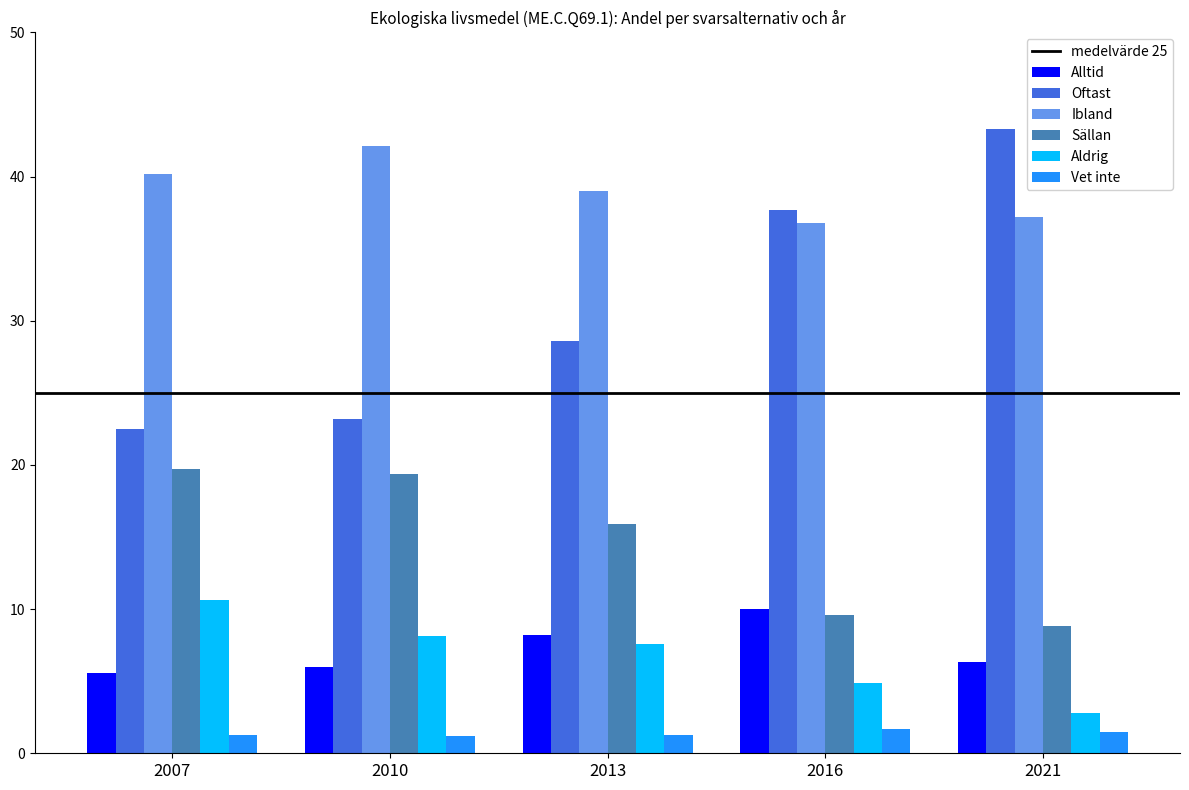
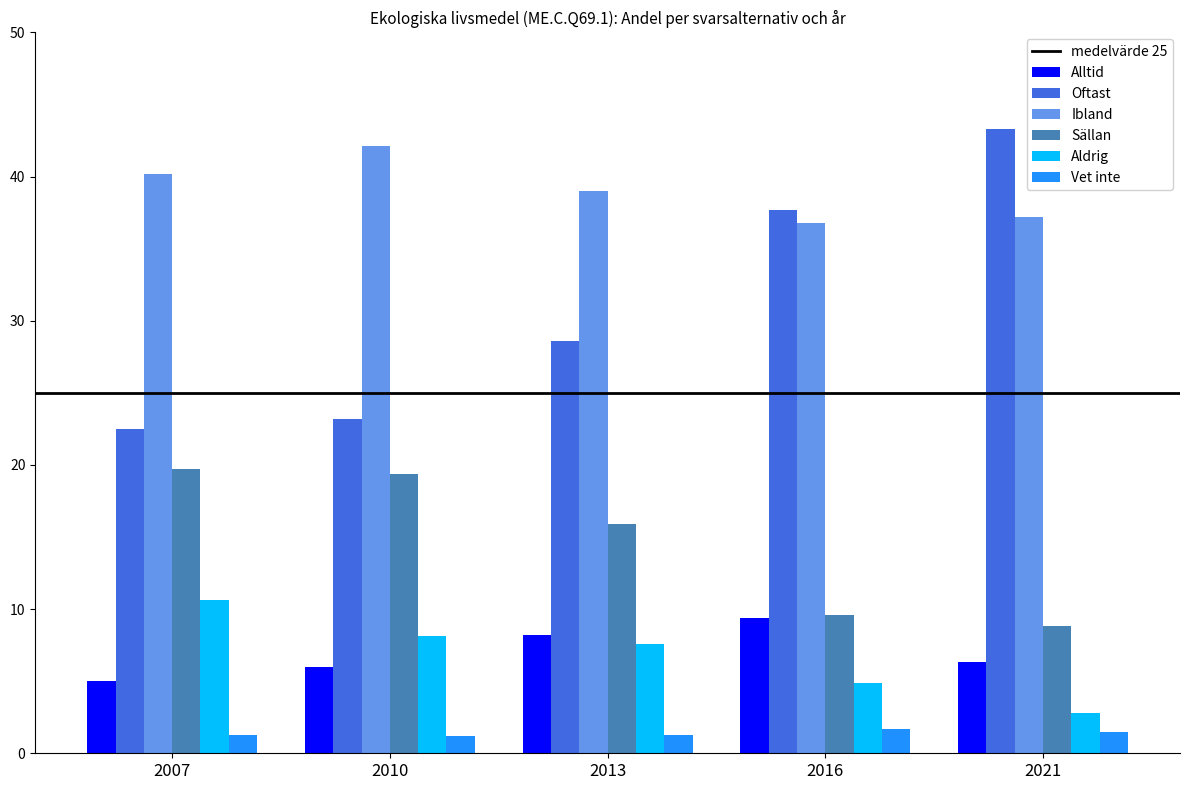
Alltid, 2007: 5.6 -> 5.0
Alltid, 2016: 10.0 -> 9.4
